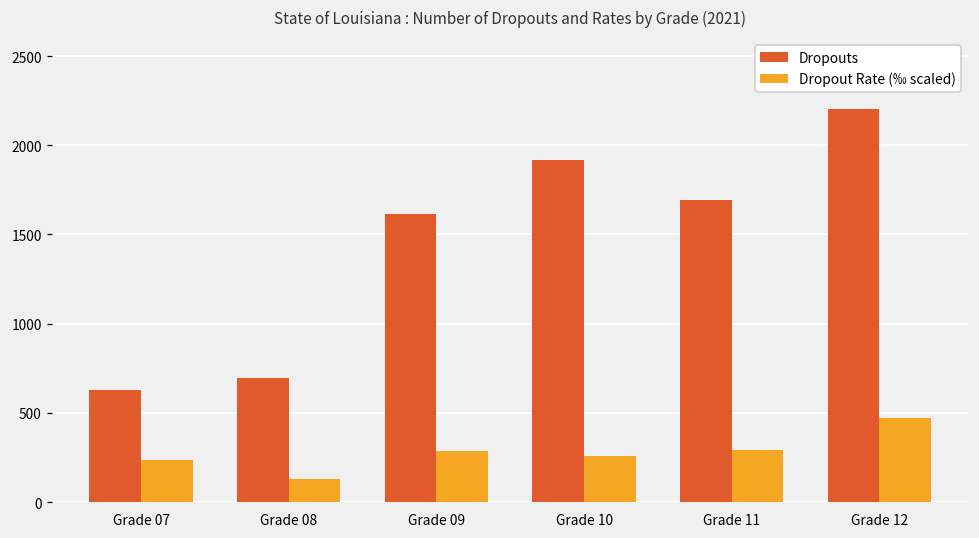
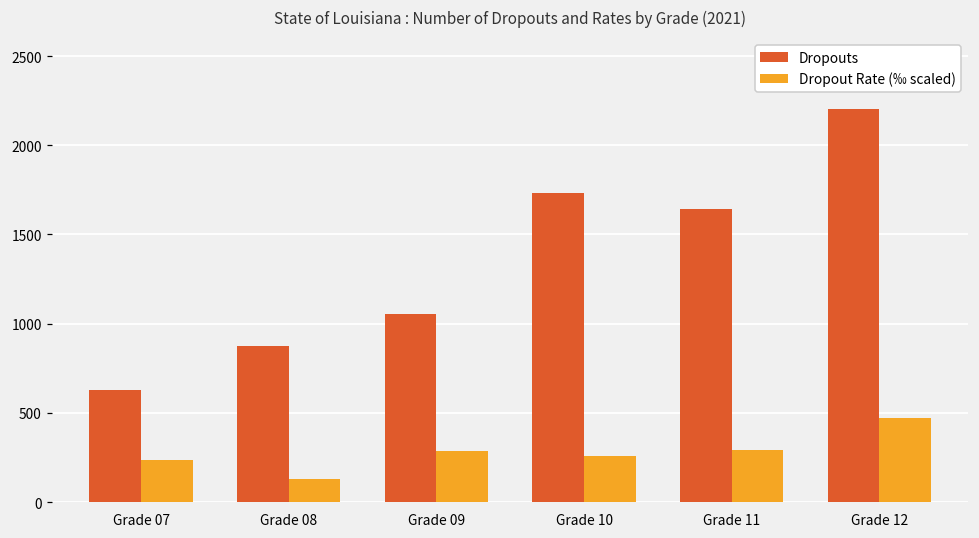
Dropouts, Grade 08: 700 -> 870
Dropouts, Grade 09: 1610 -> 1050
Dropouts, Grade 10: 1920 -> 1730
Dropouts, Grade 11: 1700 -> 1640
